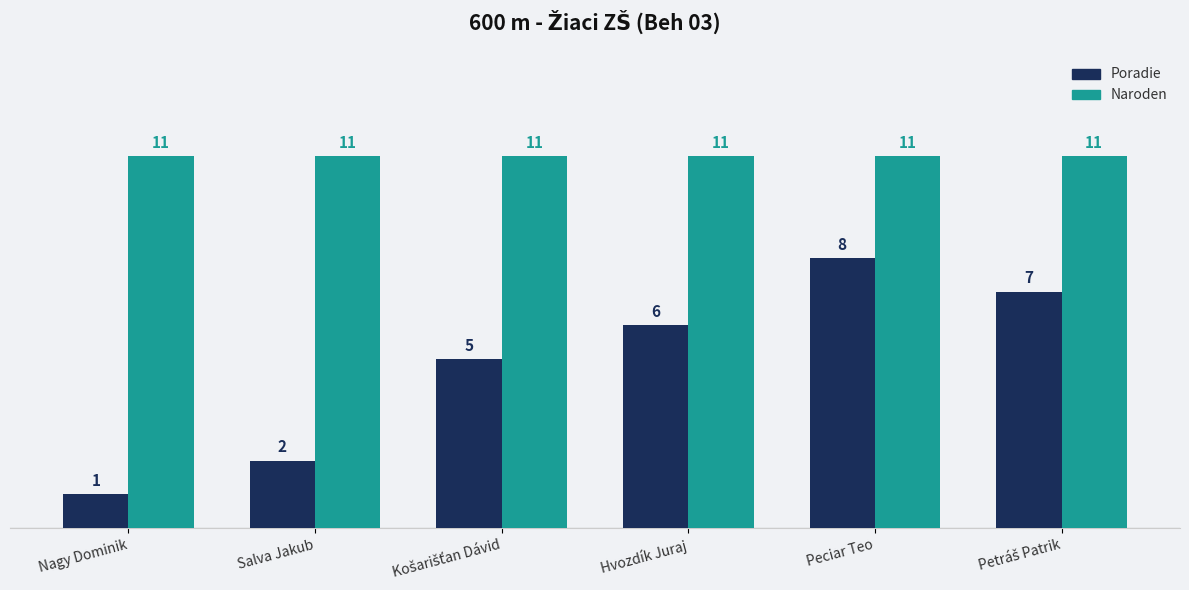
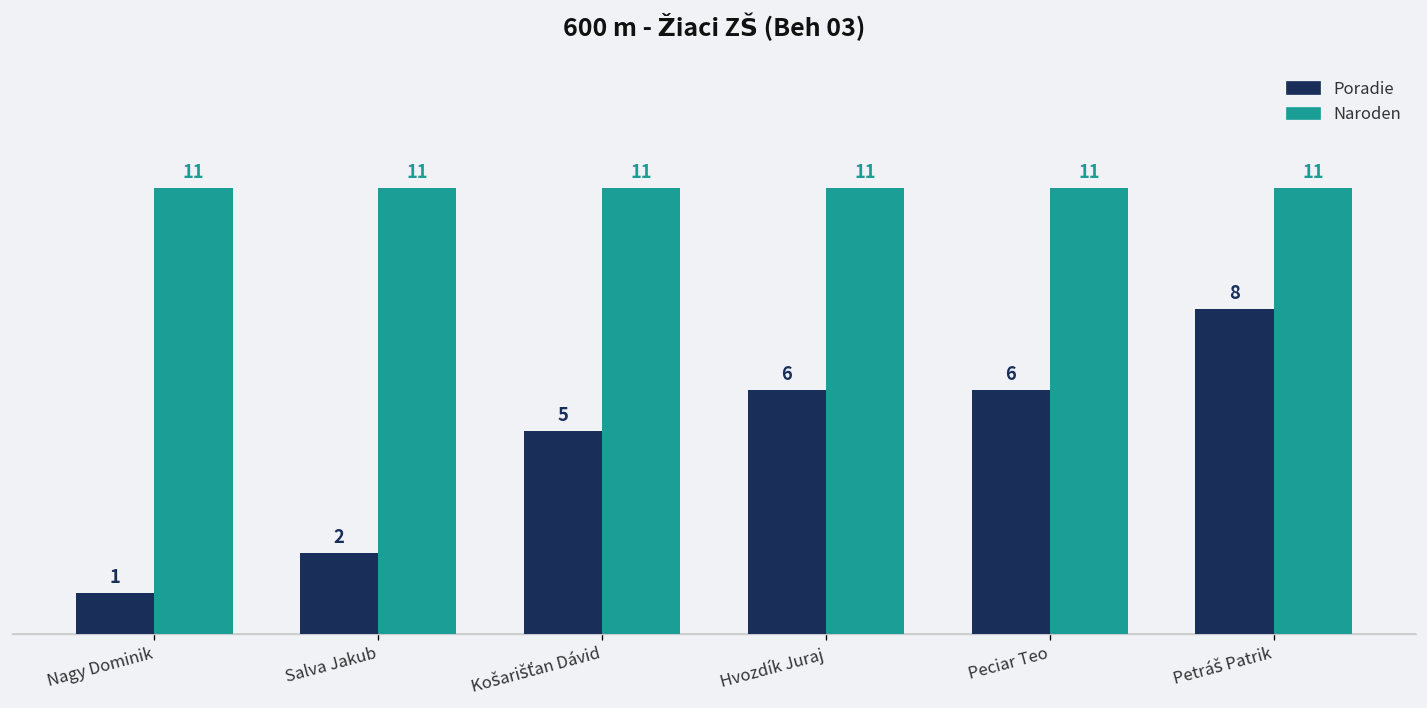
Poradie, Peciar Teo: 8 -> 6
Poradie, Petráš Patrik: 7 -> 8
